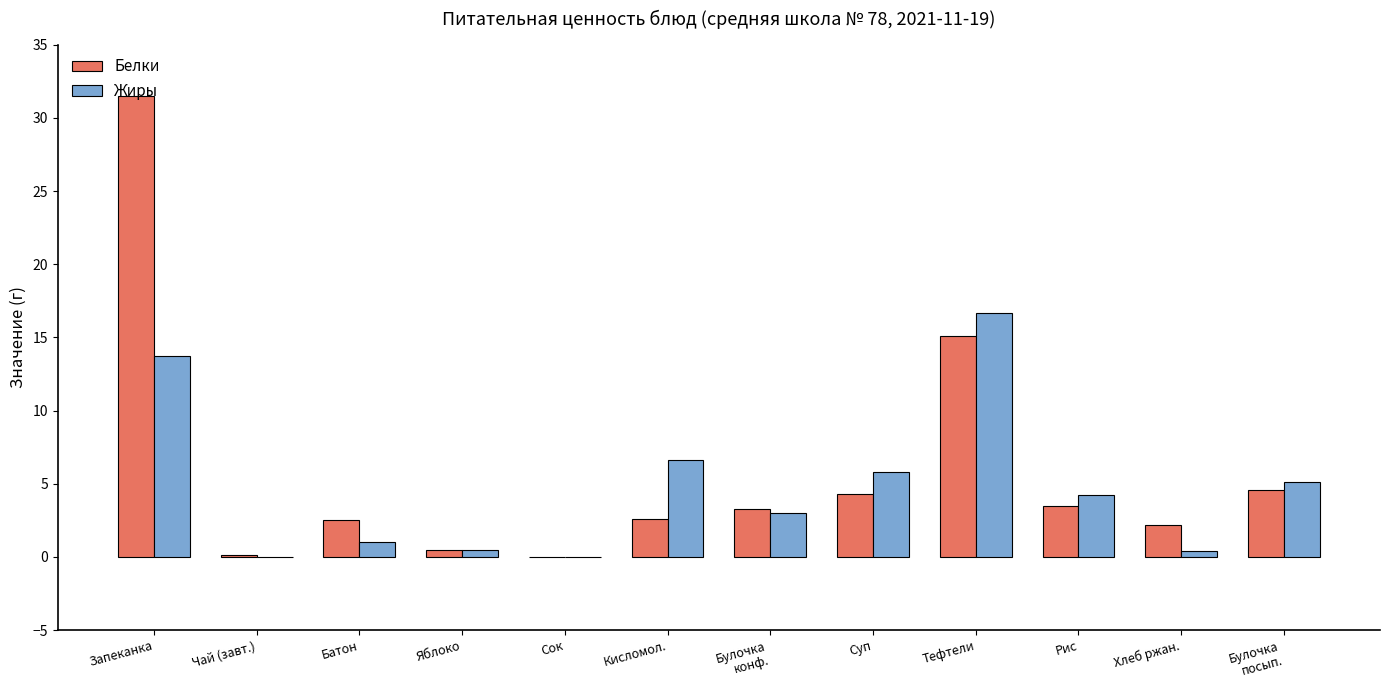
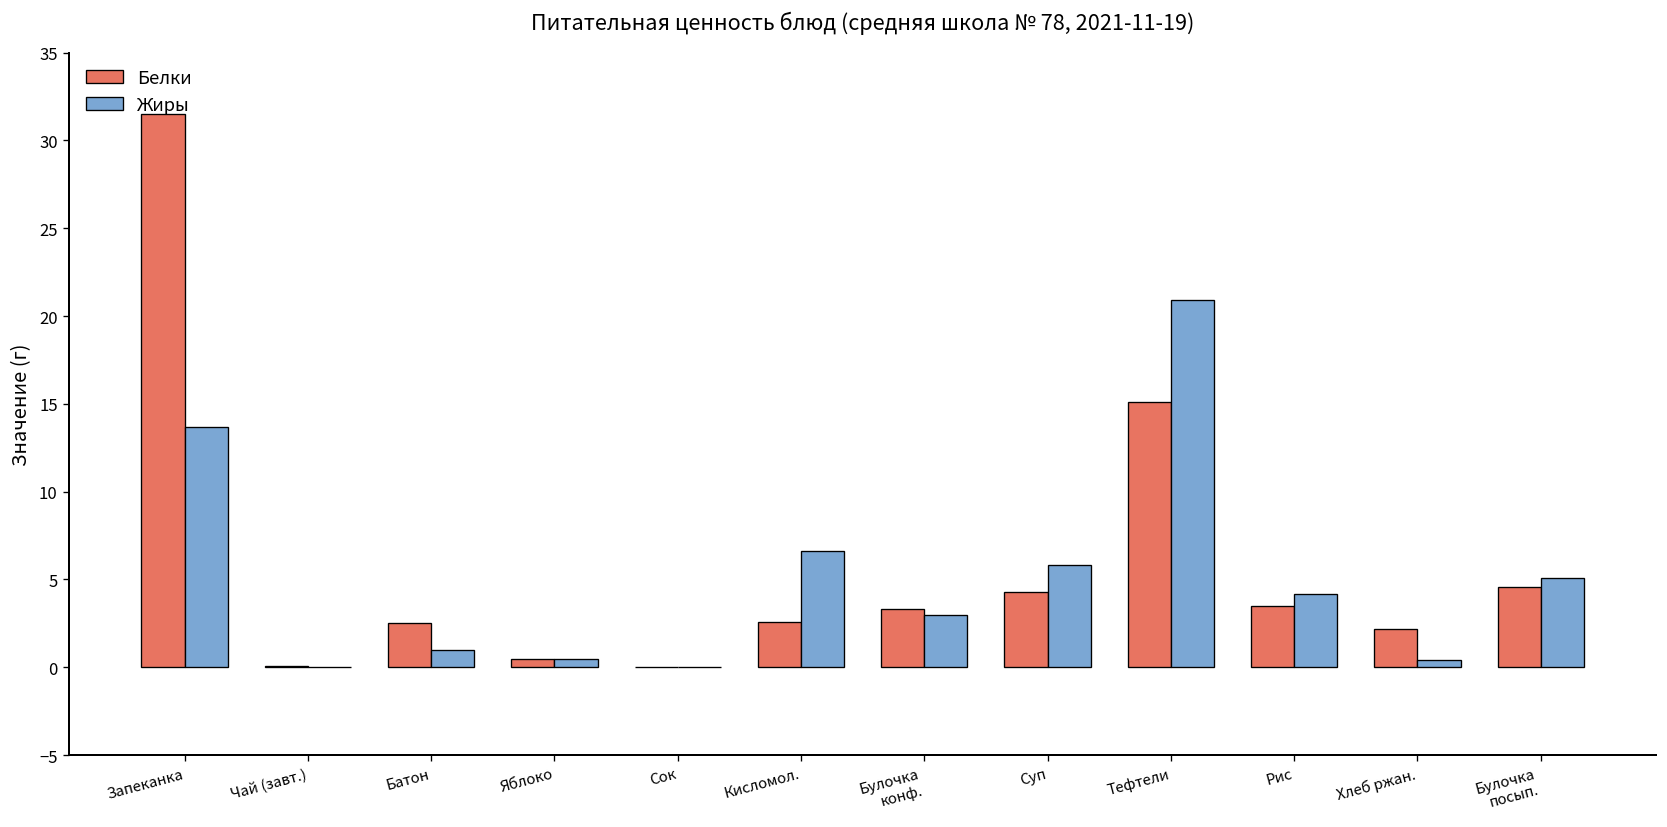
Жиры, Тефтели: 16.7 -> 20.9
